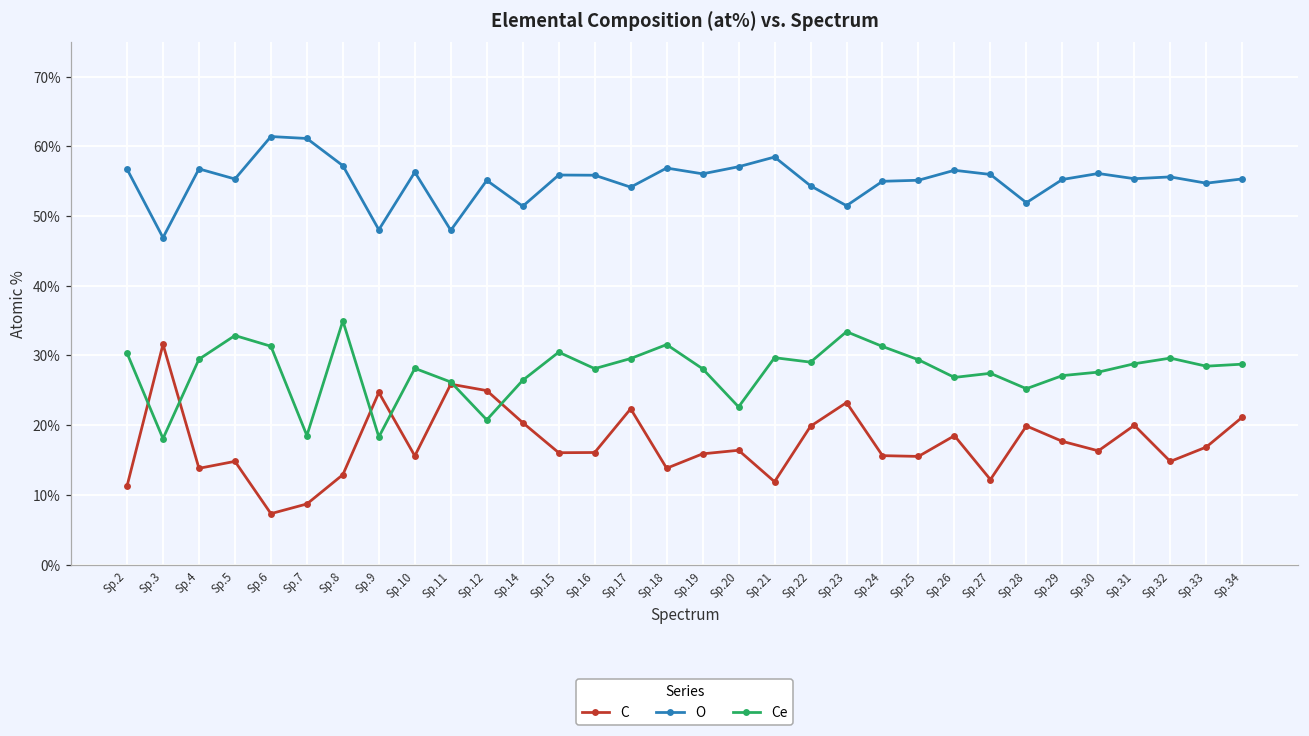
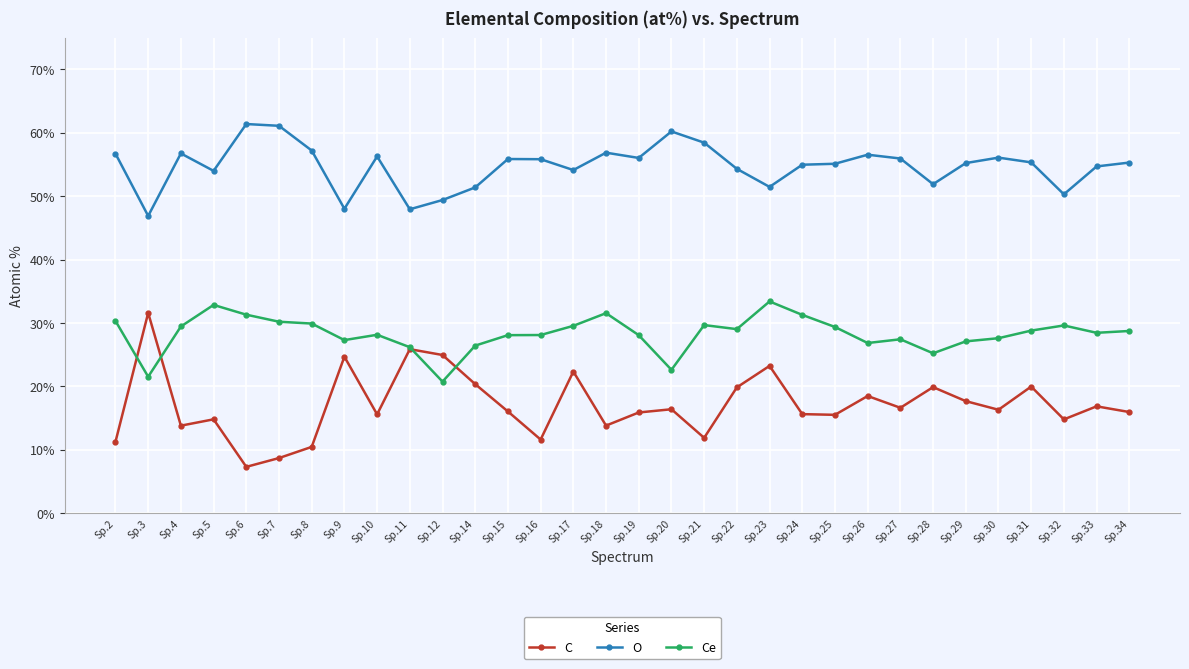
Ce, Sp.3: 18% -> 22%
O, Sp.5: 55% -> 54%
Ce, Sp.7: 19% -> 30%
C, Sp.8: 13% -> 10%
Ce, Sp.8: 35% -> 30%
Ce, Sp.9: 18% -> 27%
O, Sp.12: 55% -> 49%
Ce, Sp.15: 30% -> 28%
C, Sp.16: 16% -> 12%
O, Sp.20: 57% -> 60%
C, Sp.27: 12% -> 17%
O, Sp.32: 56% -> 50%
C, Sp.34: 21% -> 16%
